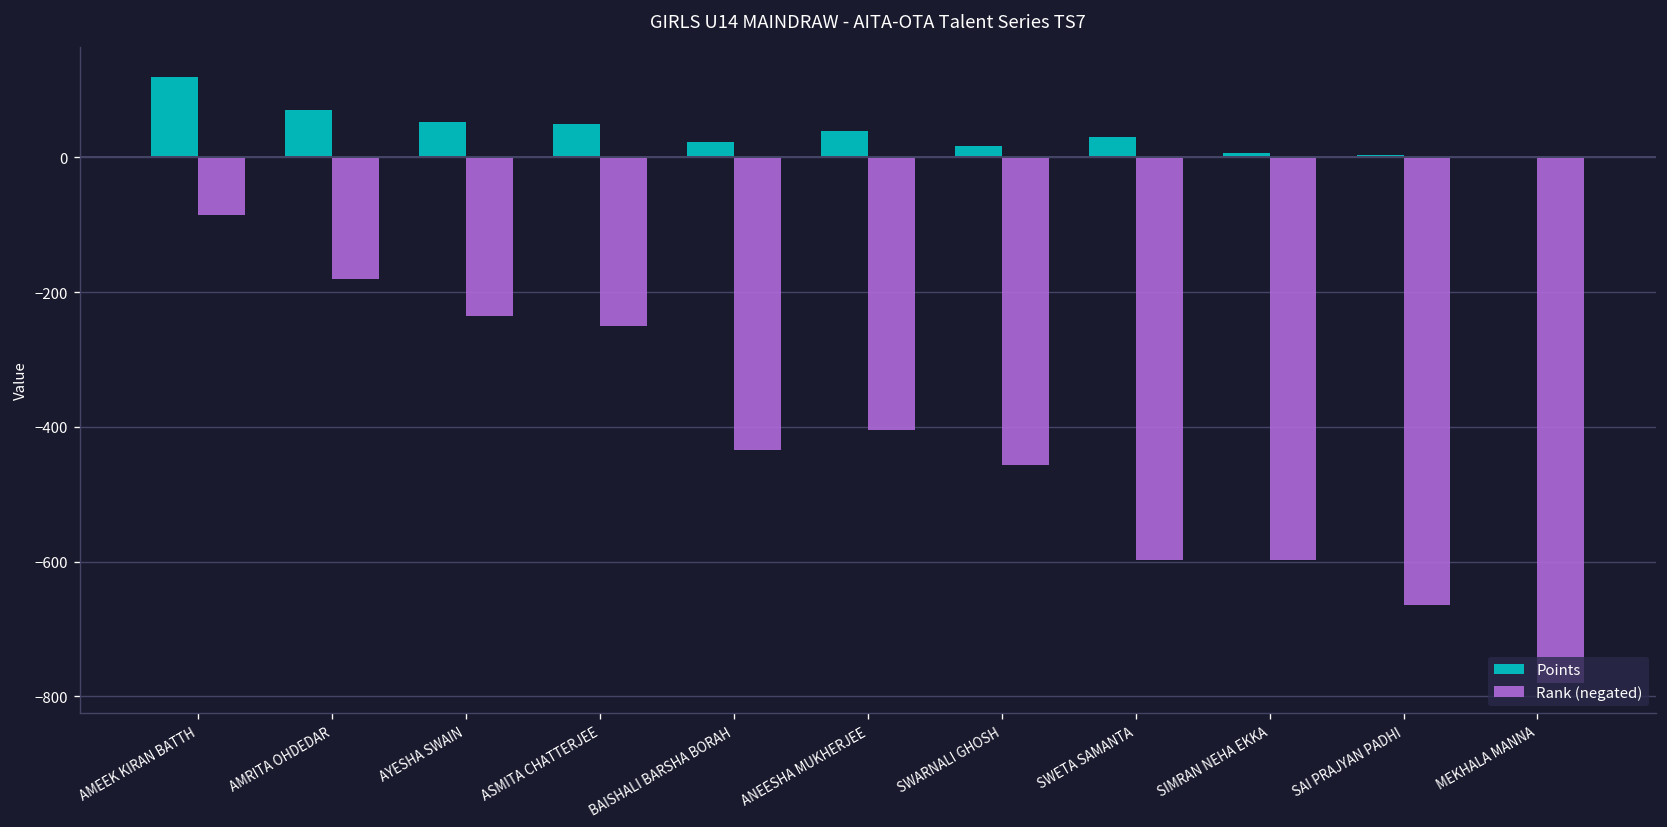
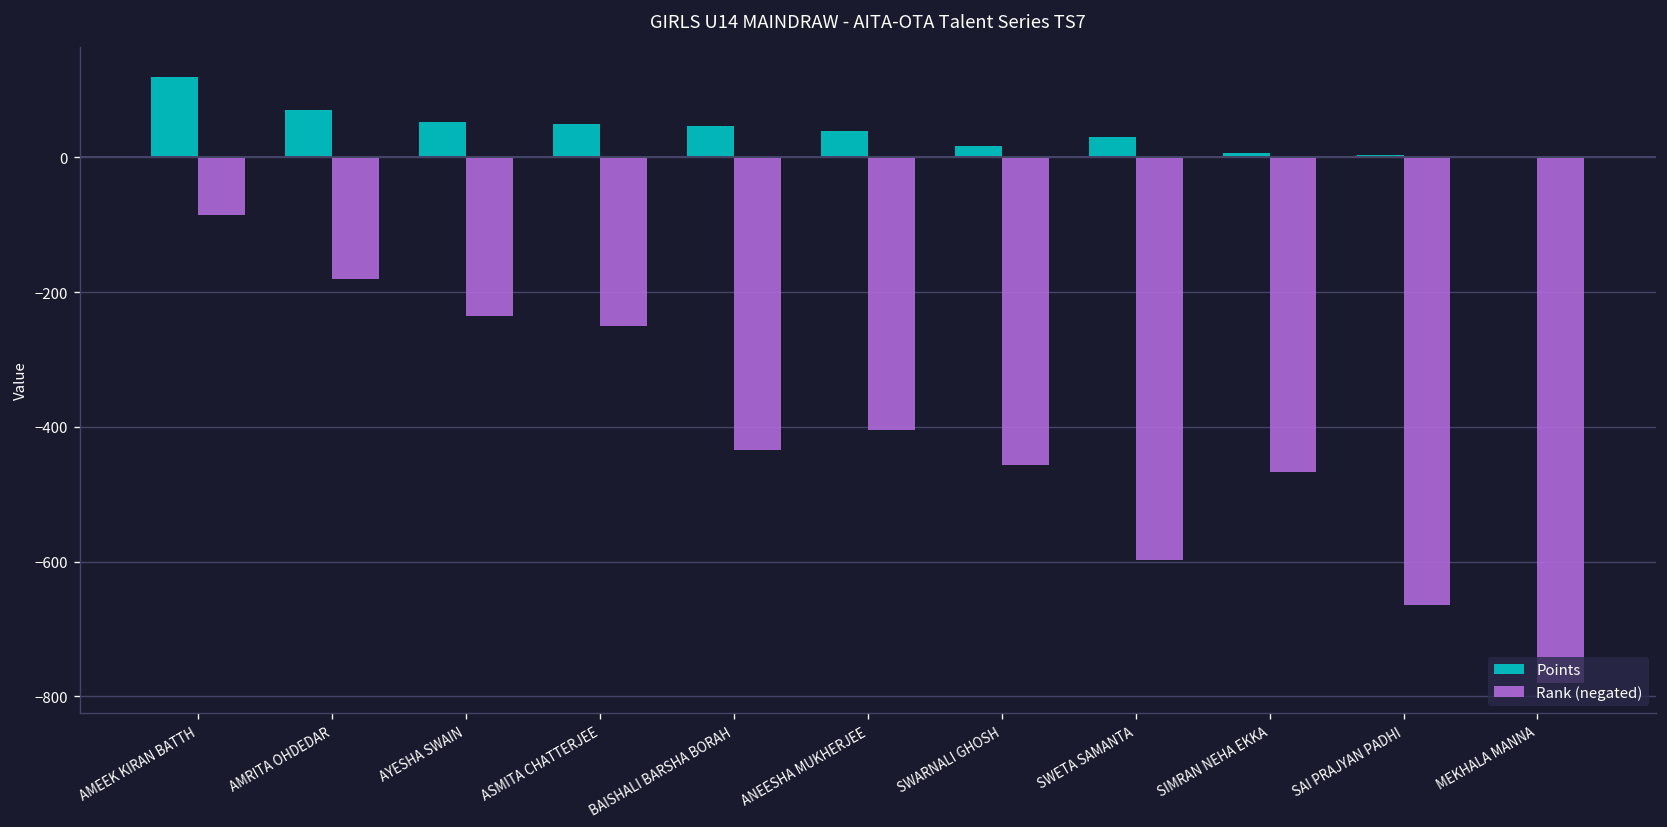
Points, BAISHALI BARSHA BORAH: 20 -> 50
Rank (negated), SIMRAN NEHA EKKA: -600 -> -470
